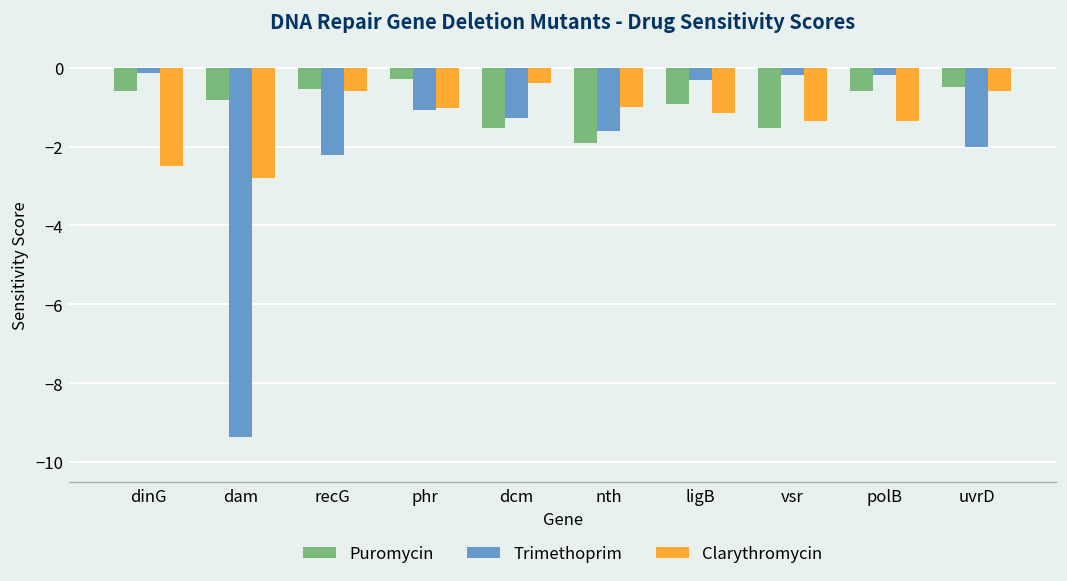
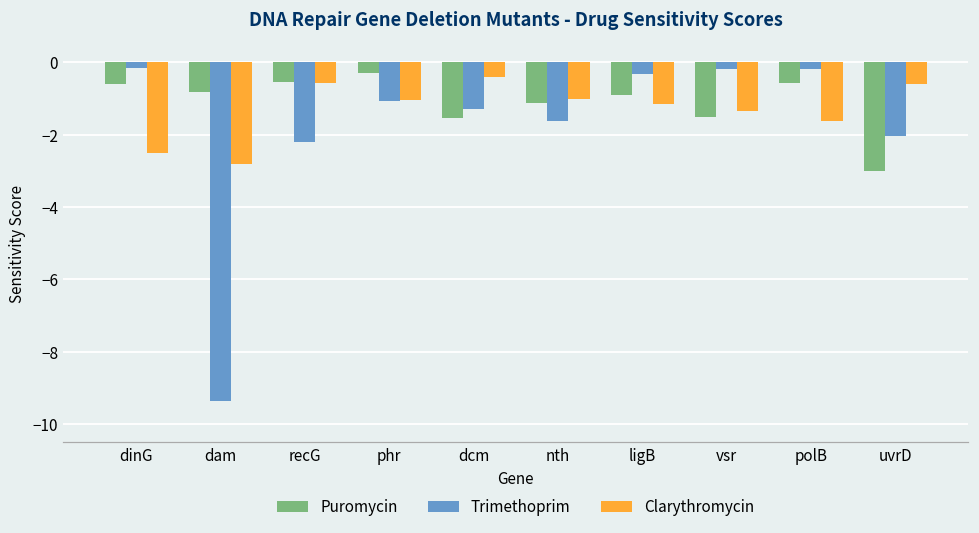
Puromycin, nth: -1.9 -> -1.1
Clarythromycin, polB: -1.4 -> -1.6
Puromycin, uvrD: -0.5 -> -3.0
